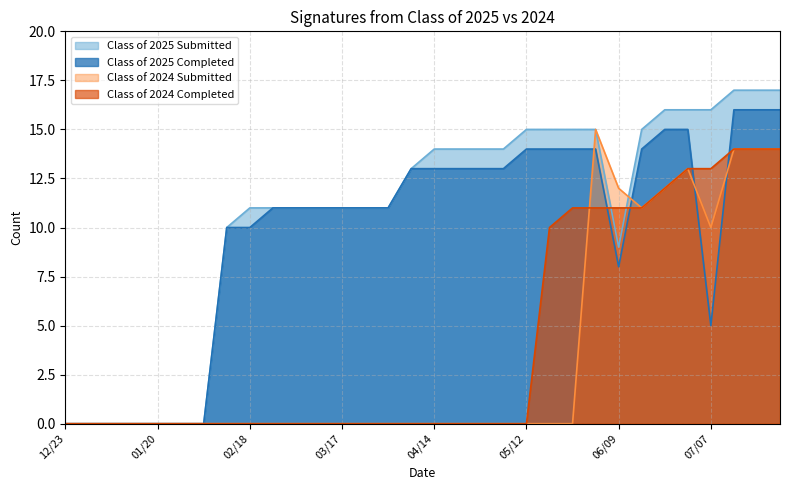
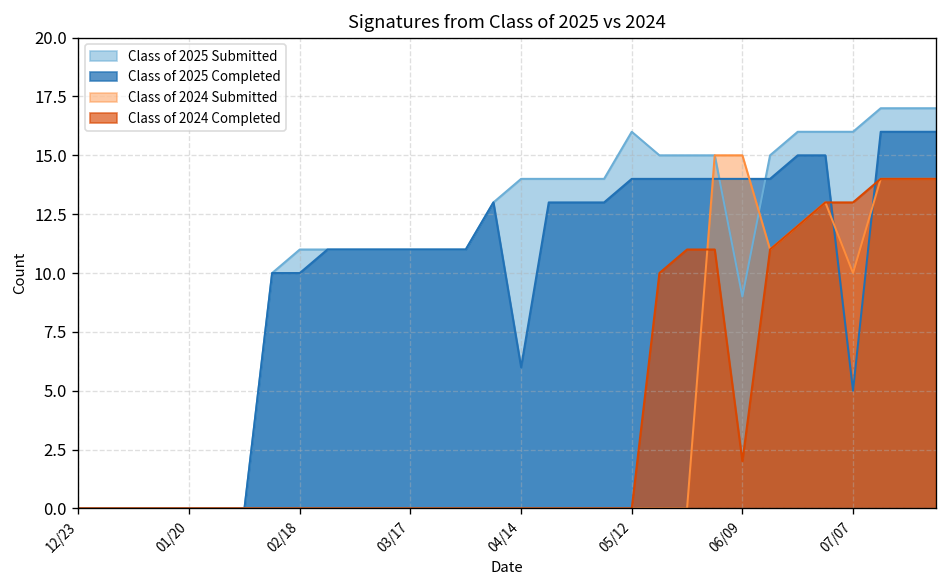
Class of 2025 Completed, 04/14: 13 -> 6
Class of 2025 Submitted, 05/12: 15 -> 16
Class of 2025 Completed, 06/09: 8 -> 14
Class of 2024 Submitted, 06/09: 12 -> 15
Class of 2024 Completed, 06/09: 11 -> 2
